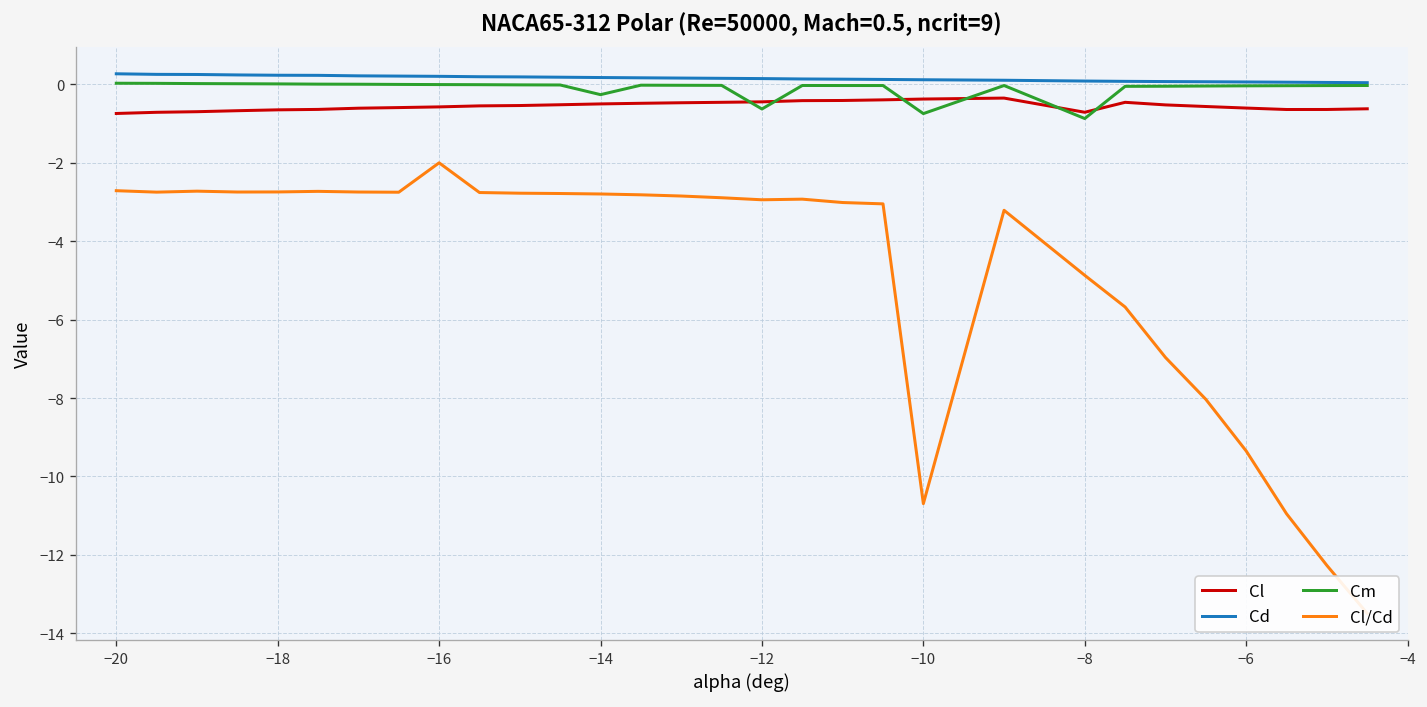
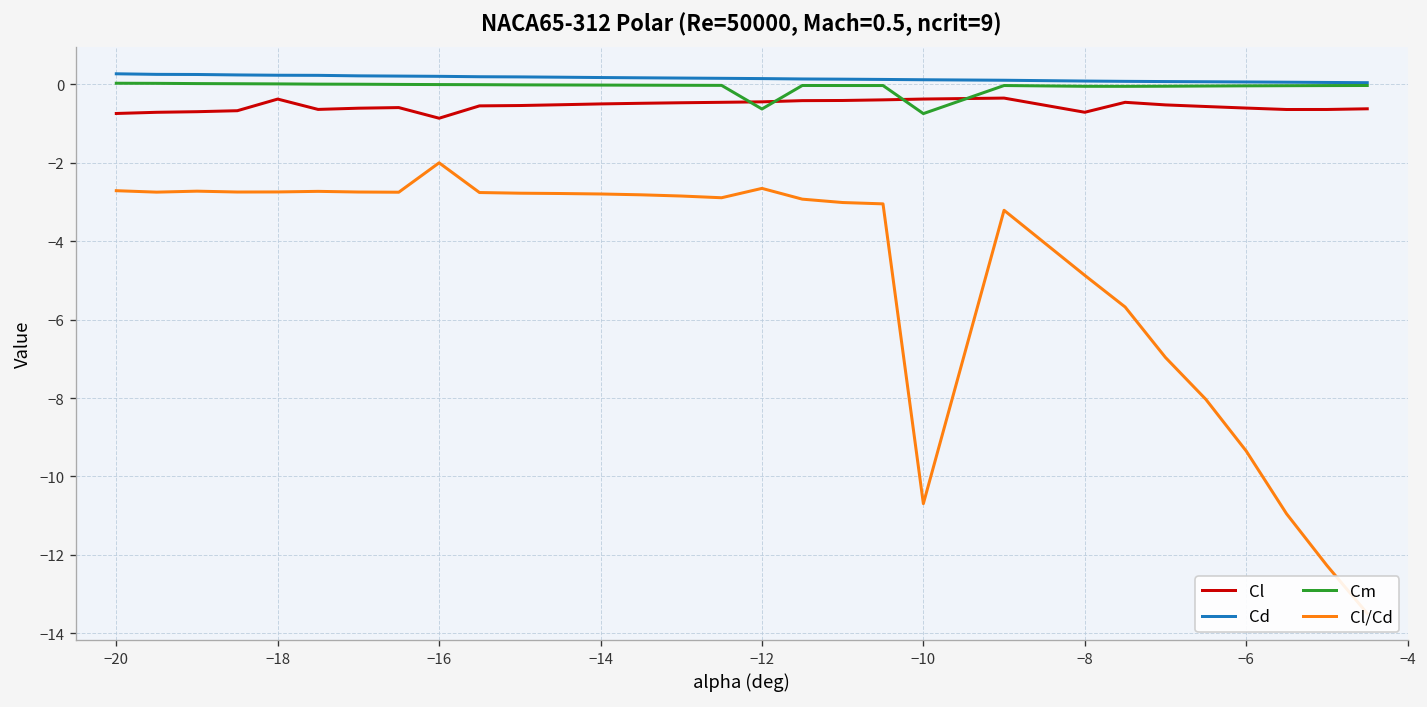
Cl, −18: -0.6 -> -0.4
Cl, −16: -0.6 -> -0.9
Cm, −14: -0.3 -> 0.0
Cl/Cd, −12: -2.9 -> -2.7
Cm, −8: -0.9 -> 0.0
